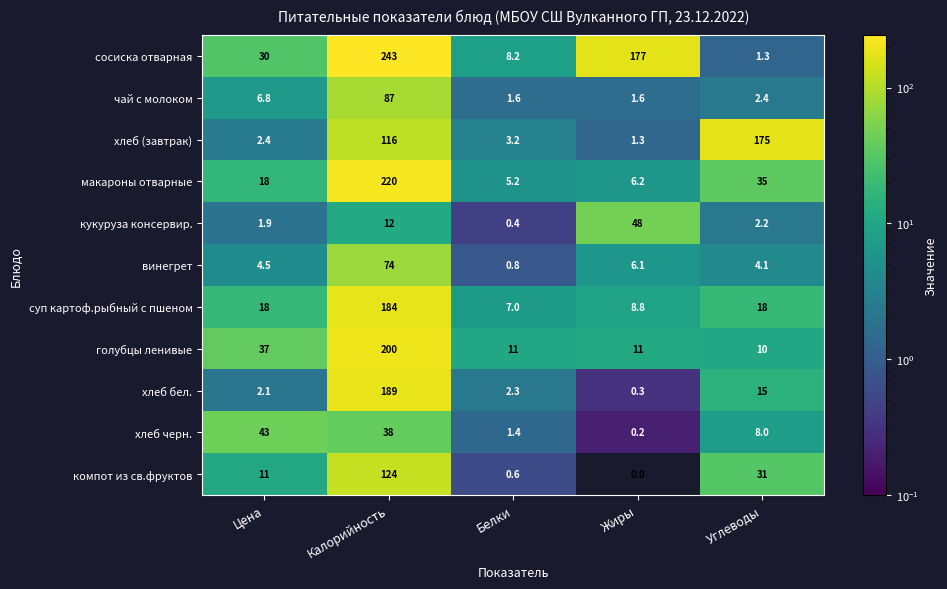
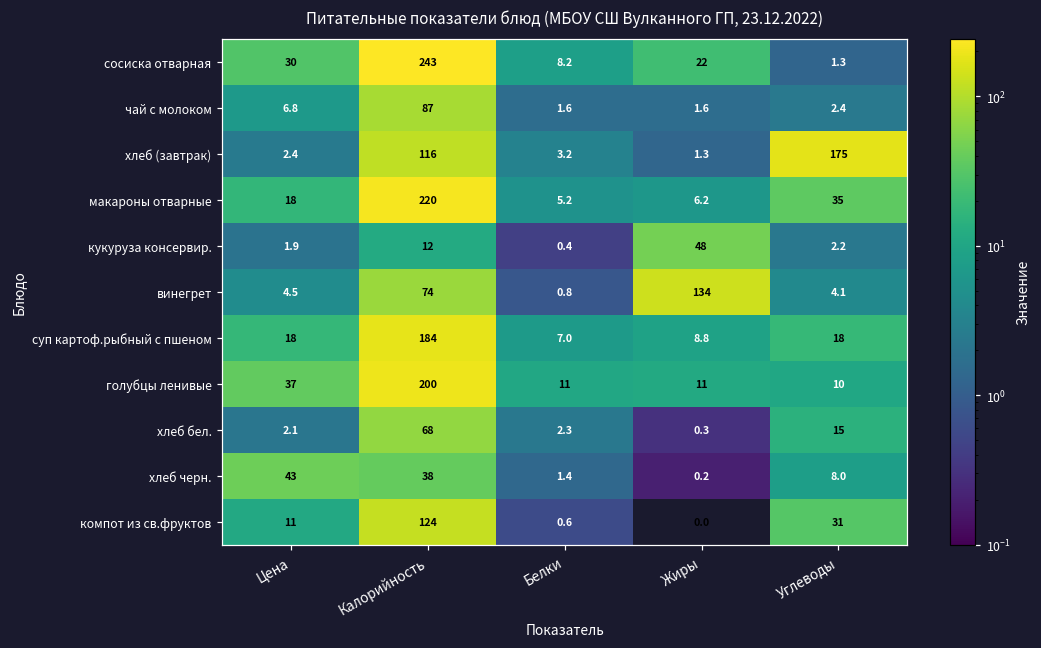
сосиска отварная, Жиры: 177 -> 22
винегрет, Жиры: 6.1 -> 134
хлеб бел., Калорийность: 189 -> 68
